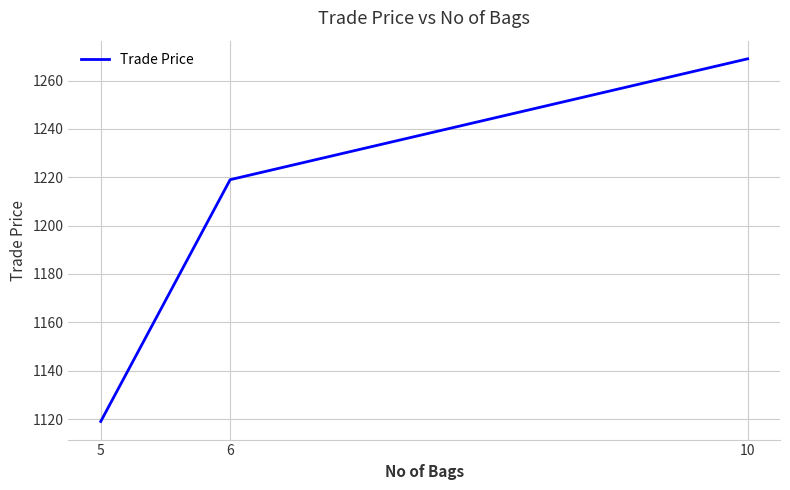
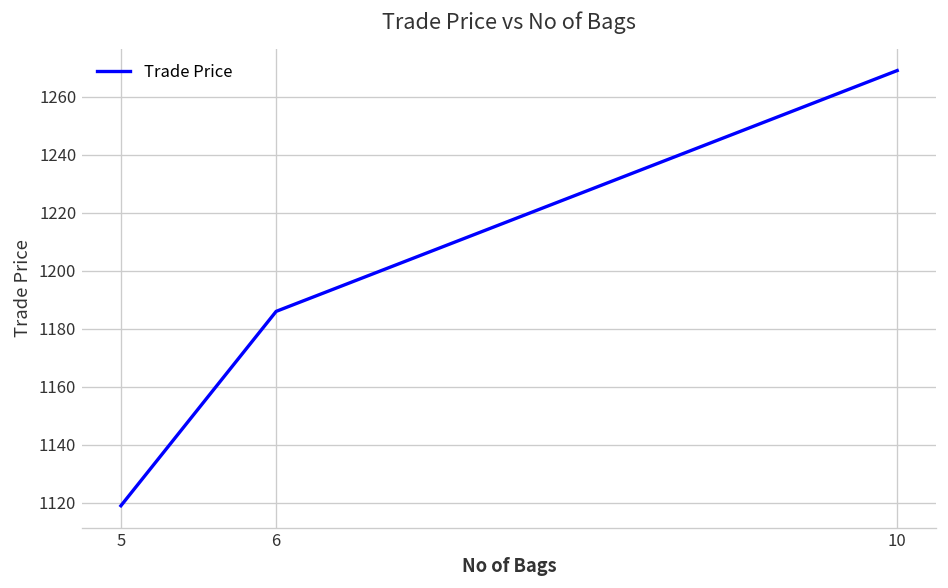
6: 1219 -> 1186
